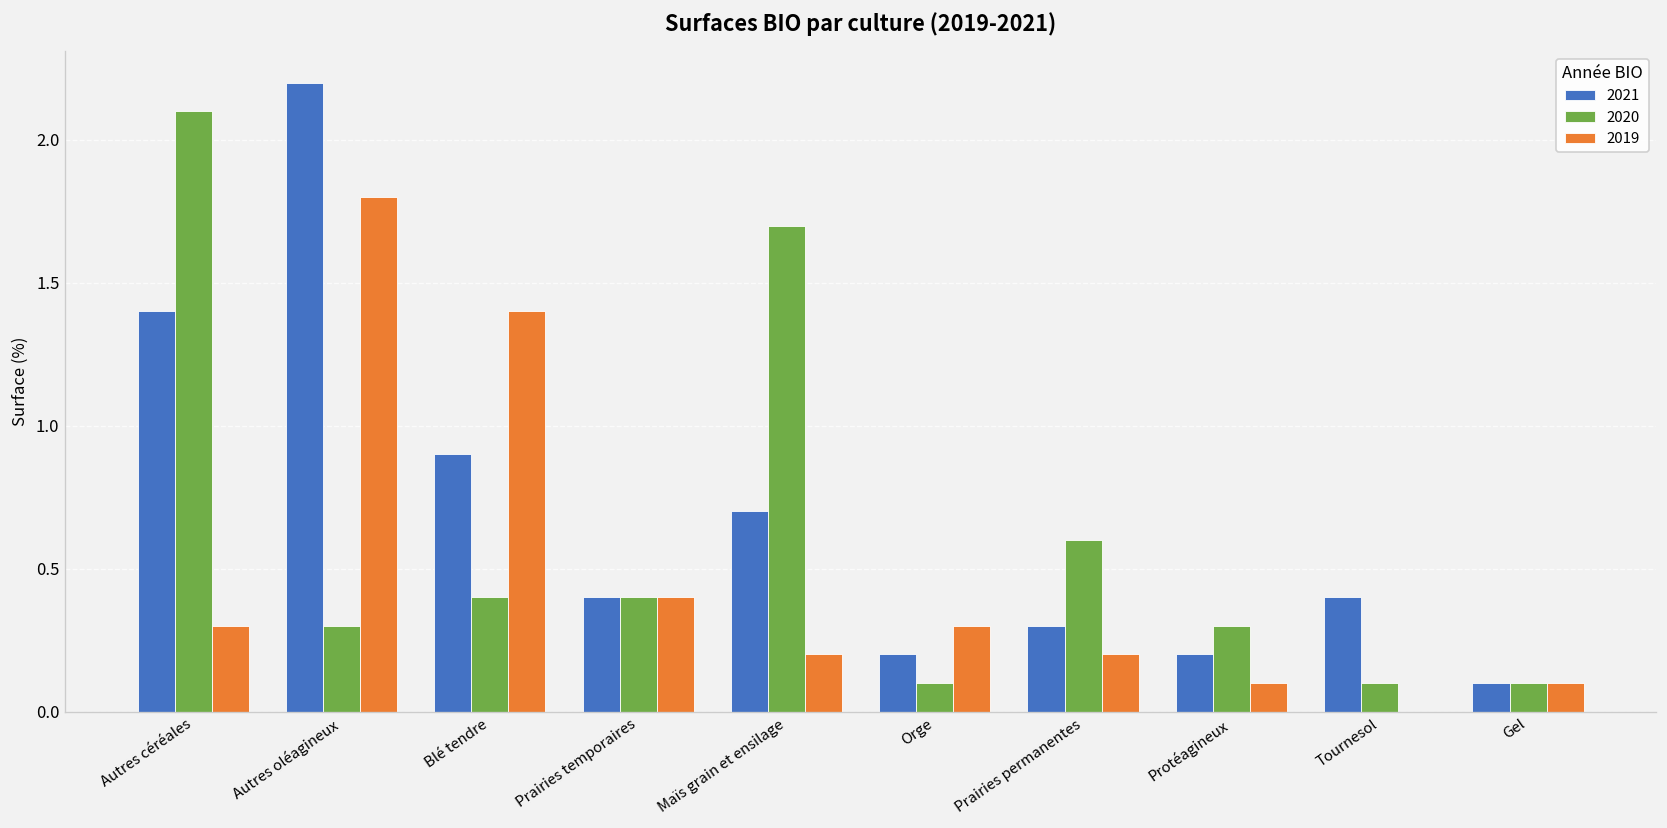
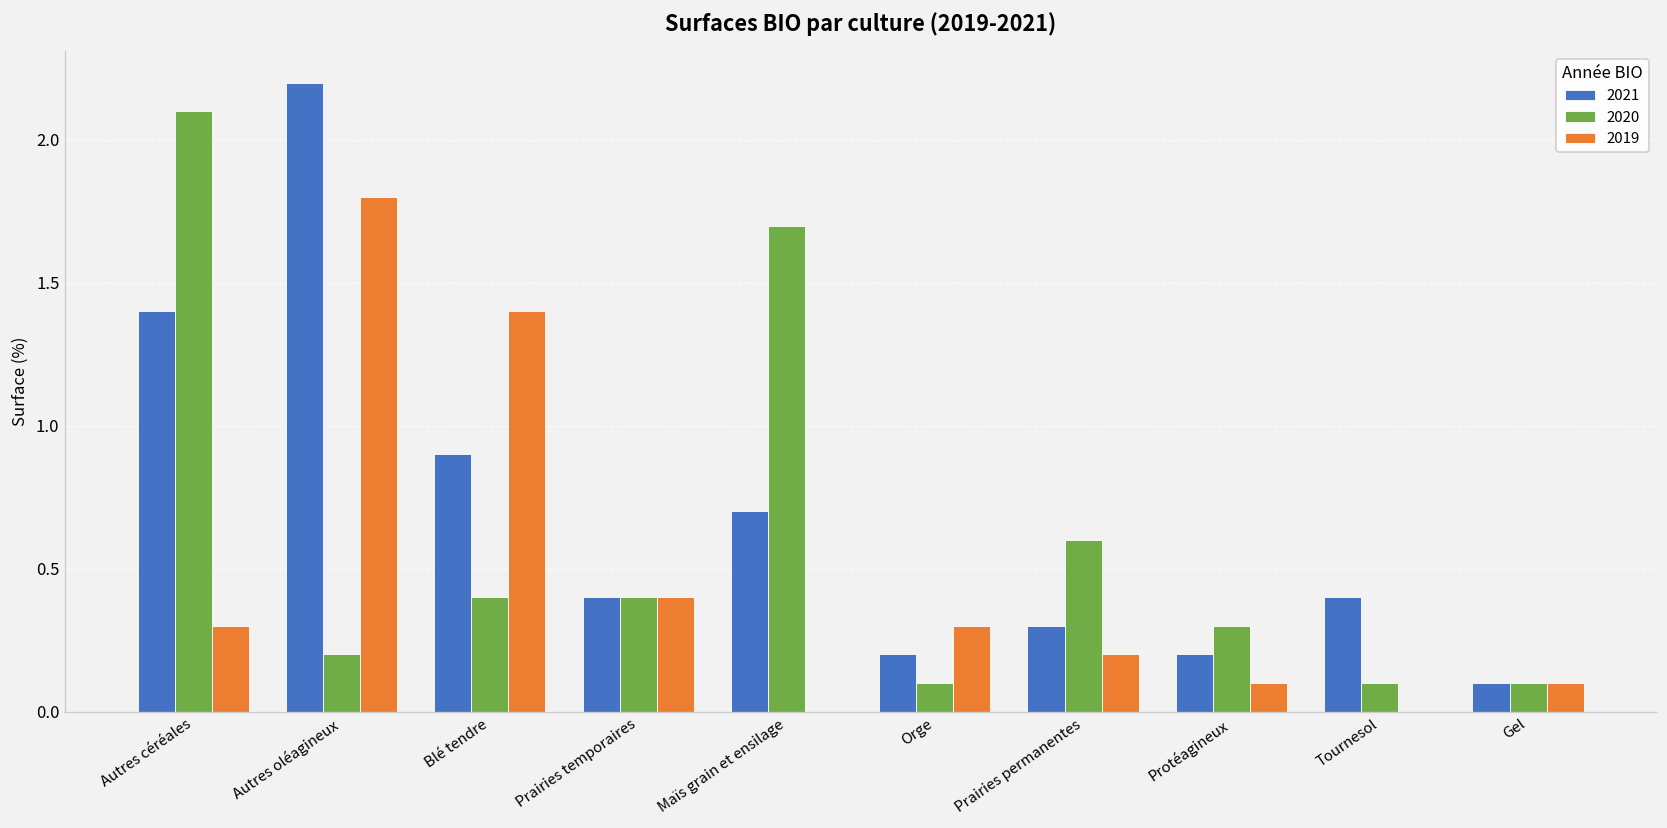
2020, Autres oléagineux: 0.3 -> 0.2
2019, Maïs grain et ensilage: 0.2 -> 0.0
